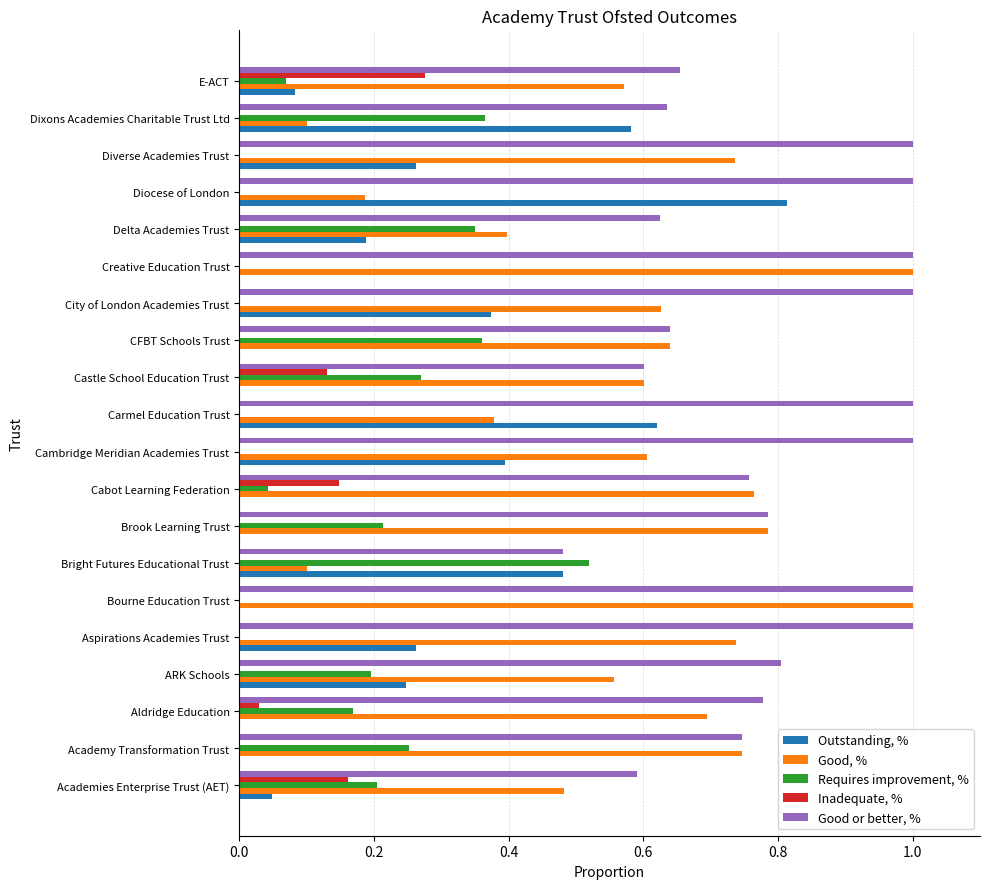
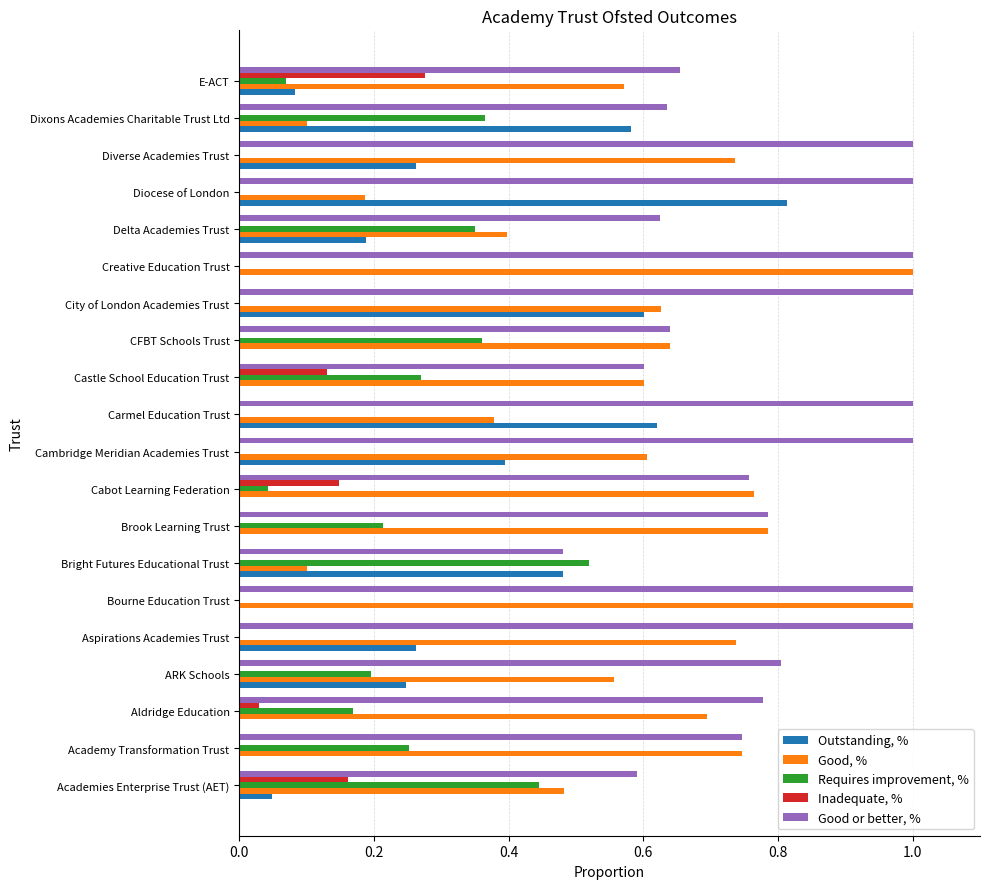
Outstanding, %, City of London Academies Trust: 0.37 -> 0.60
Requires improvement, %, Academies Enterprise Trust (AET): 0.21 -> 0.45
